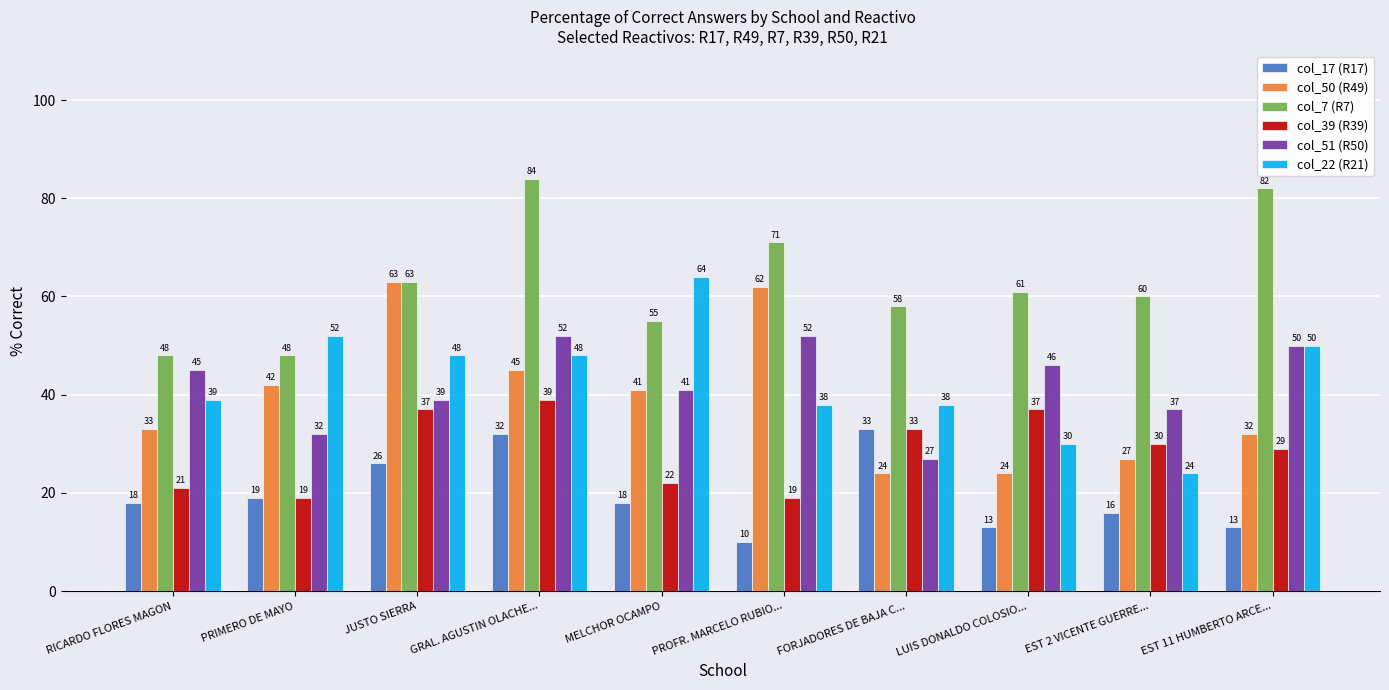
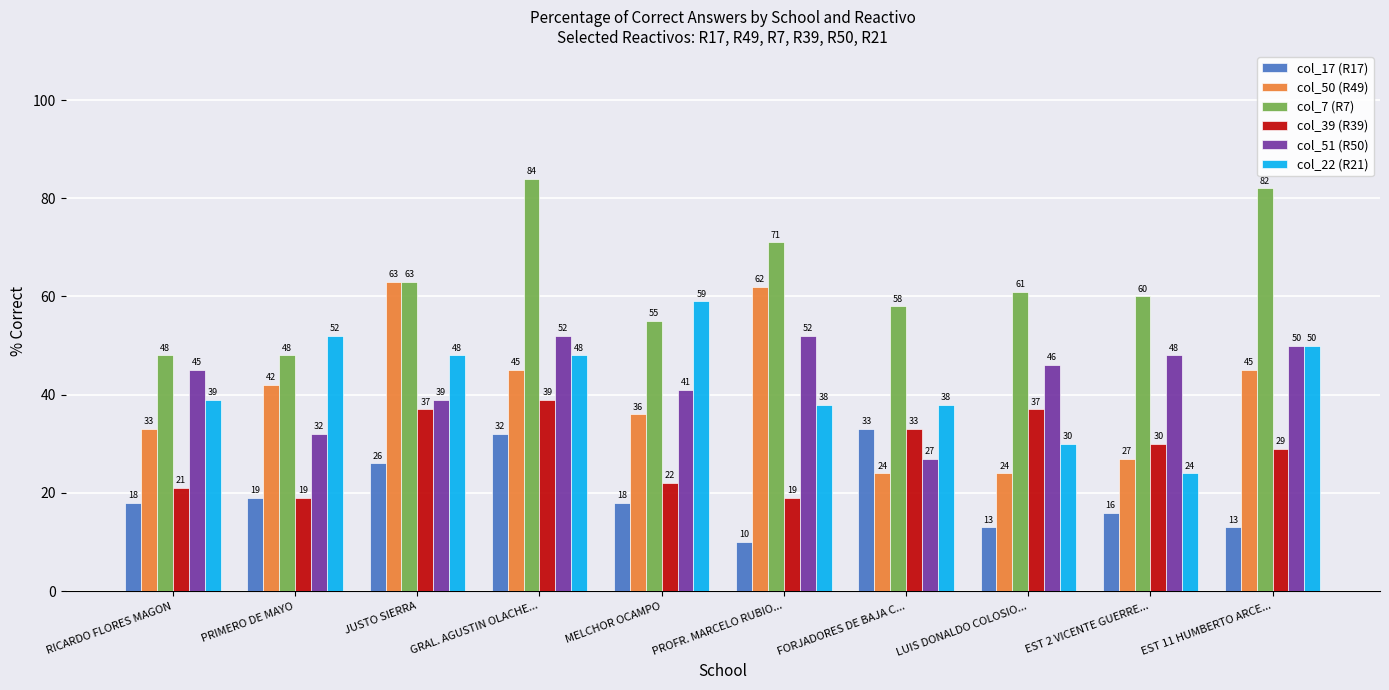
col_50 (R49), MELCHOR OCAMPO: 41 -> 36
col_22 (R21), MELCHOR OCAMPO: 64 -> 59
col_51 (R50), EST 2 VICENTE GUERRE...: 37 -> 48
col_50 (R49), EST 11 HUMBERTO ARCE...: 32 -> 45
